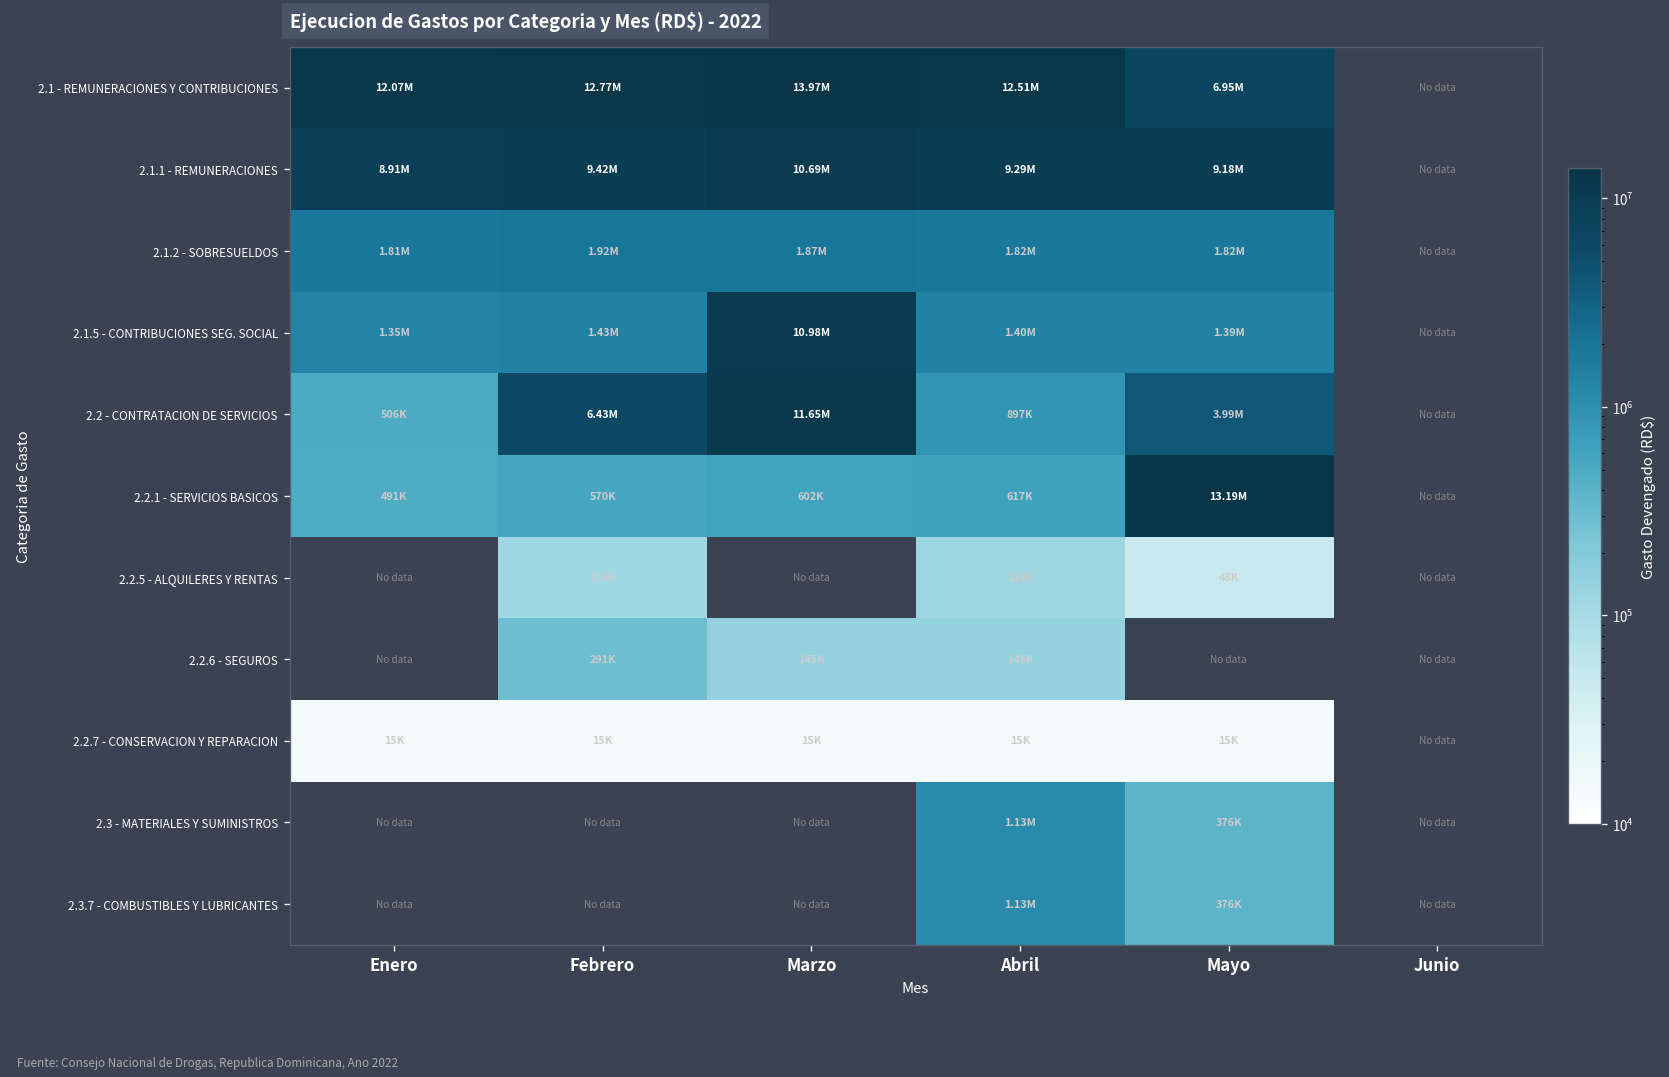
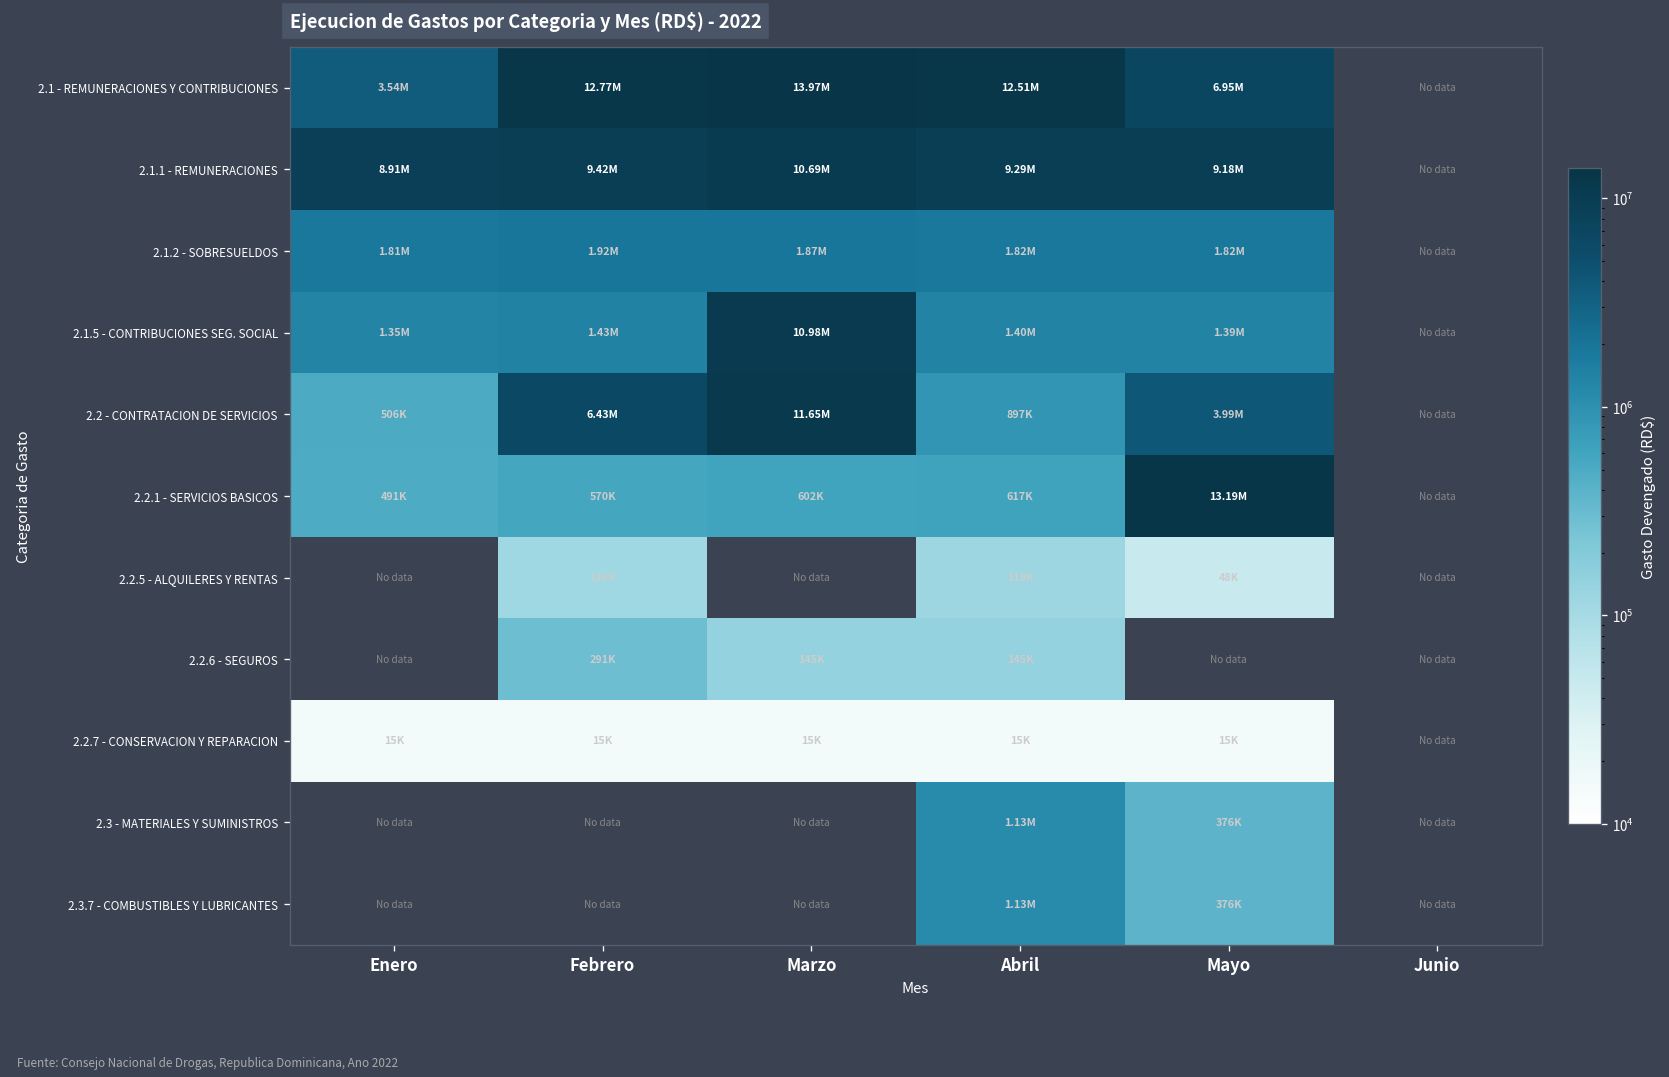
2.1 - REMUNERACIONES Y CONTRIBUCIONES, Enero: 12.07M -> 3.54M
